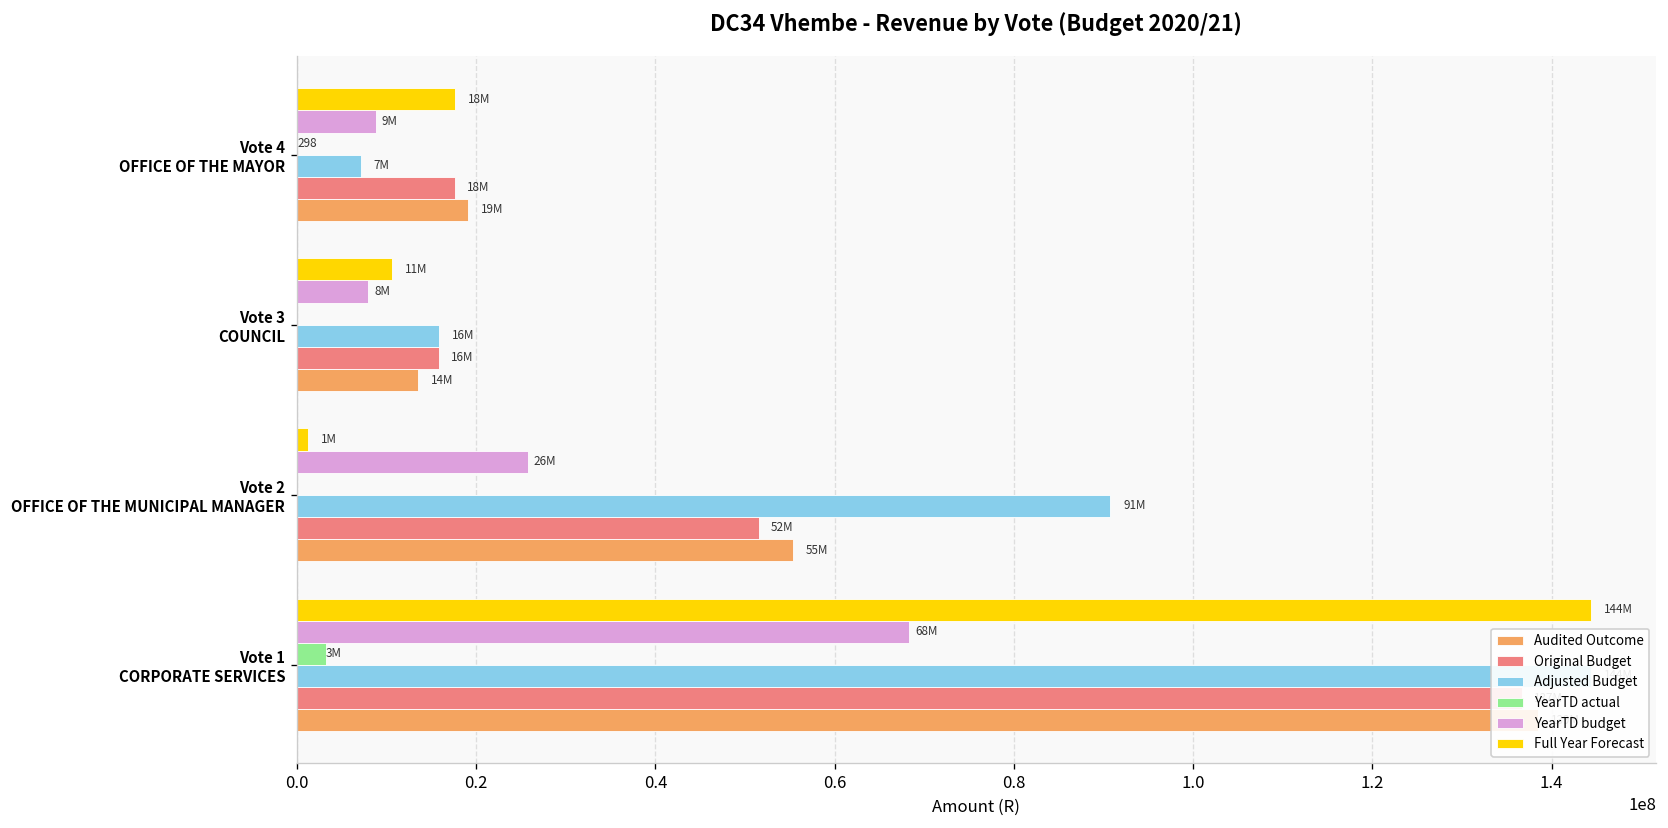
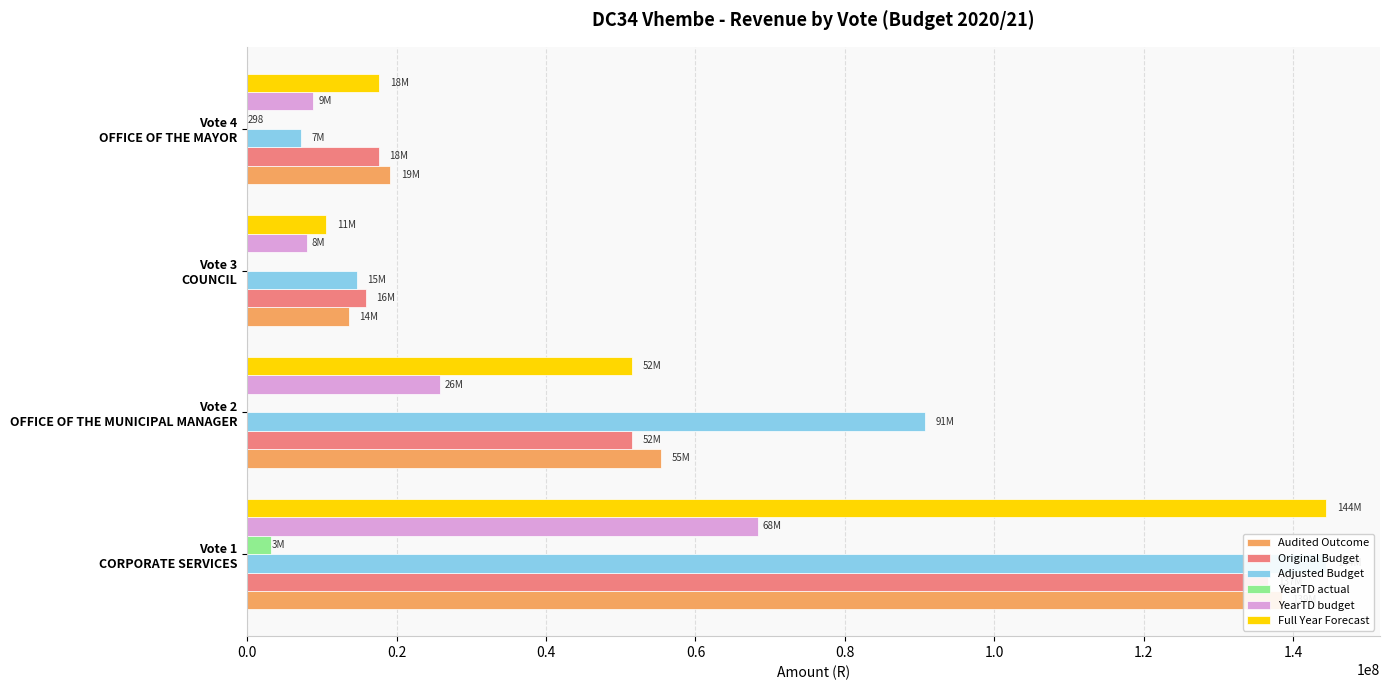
Adjusted Budget, Vote 3 COUNCIL: 16M -> 15M
Full Year Forecast, Vote 2 OFFICE OF THE MUNICIPAL MANAGER: 1M -> 52M
